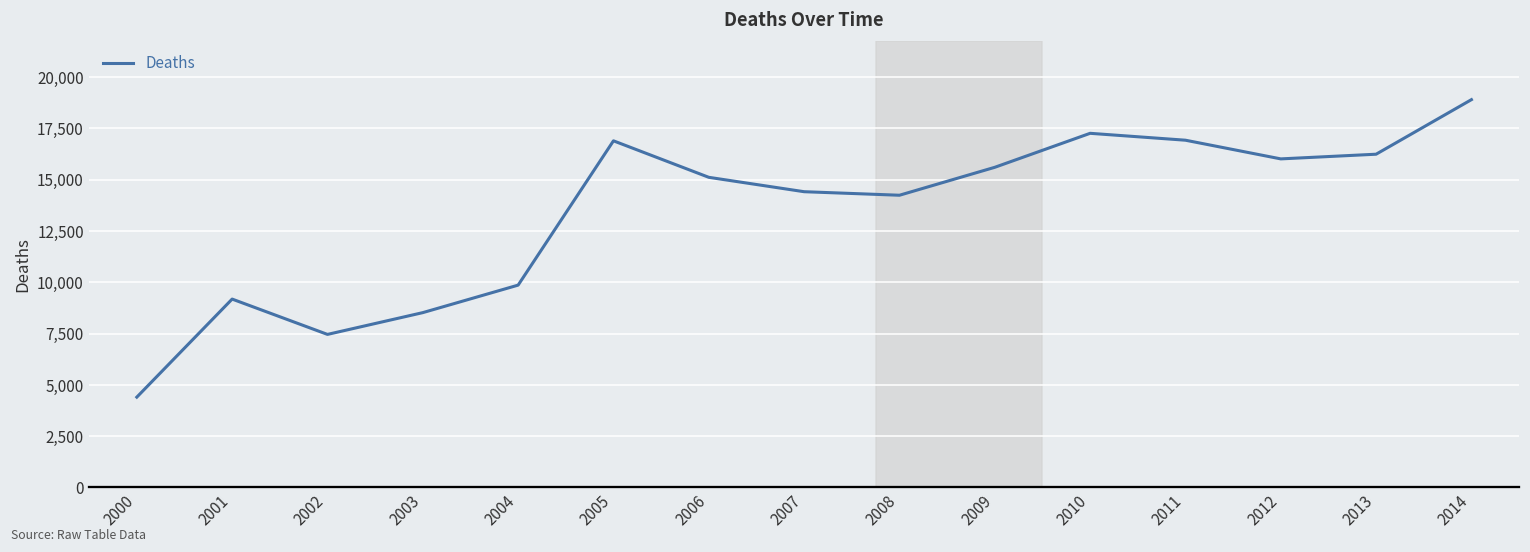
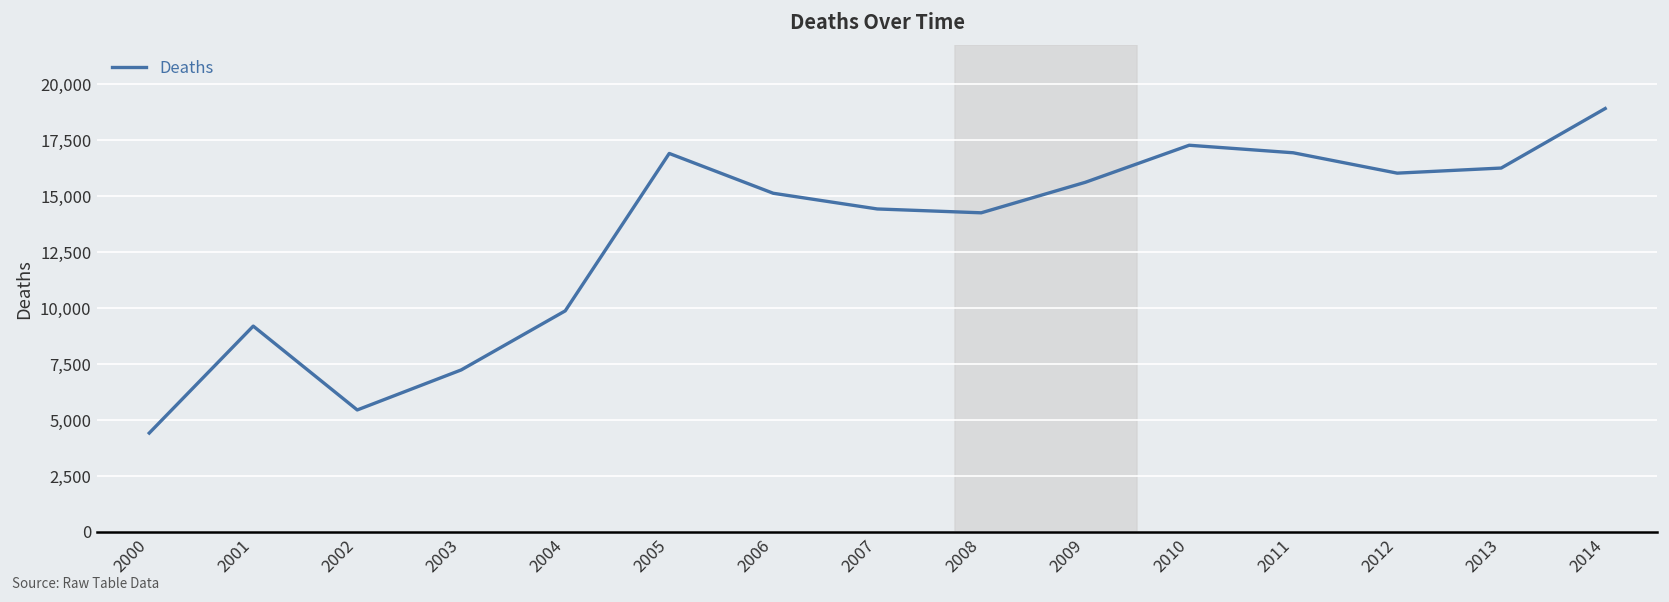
2002: 7,500 -> 5,400
2003: 8,500 -> 7,200
